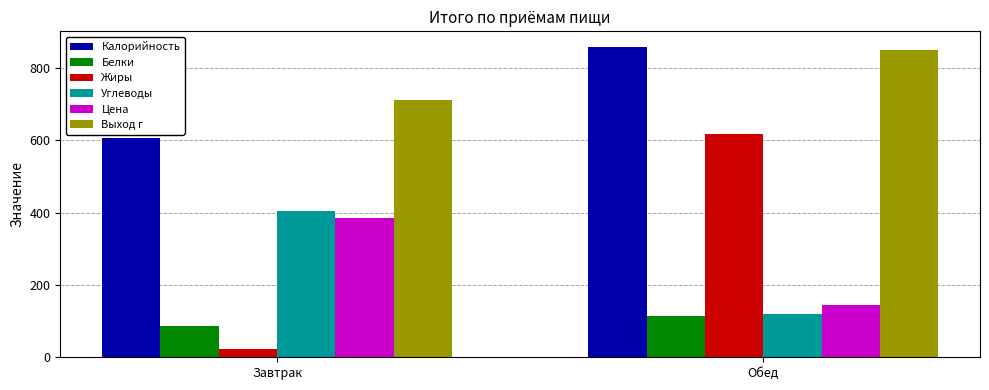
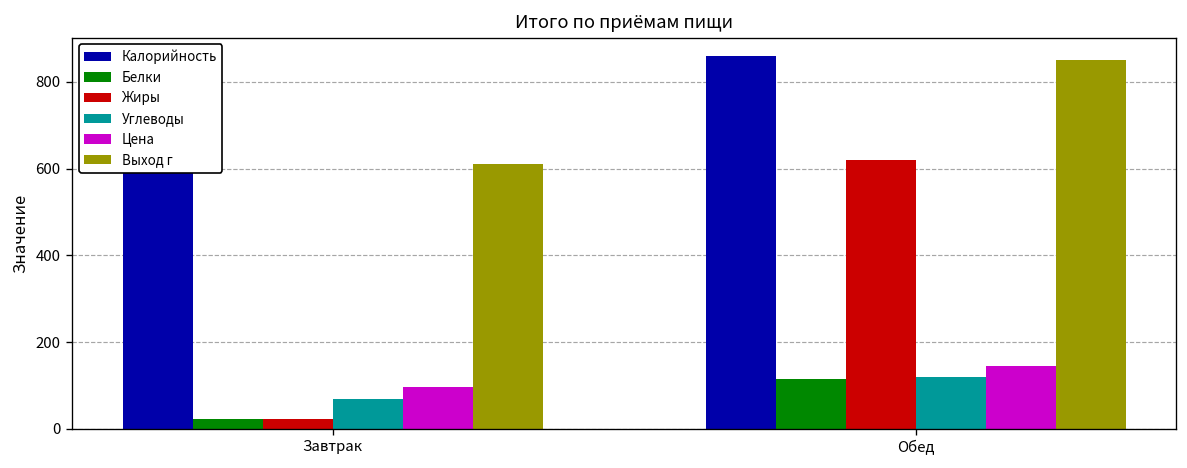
Белки, Завтрак: 90 -> 20
Углеводы, Завтрак: 410 -> 70
Цена, Завтрак: 390 -> 100
Выход г, Завтрак: 710 -> 610
